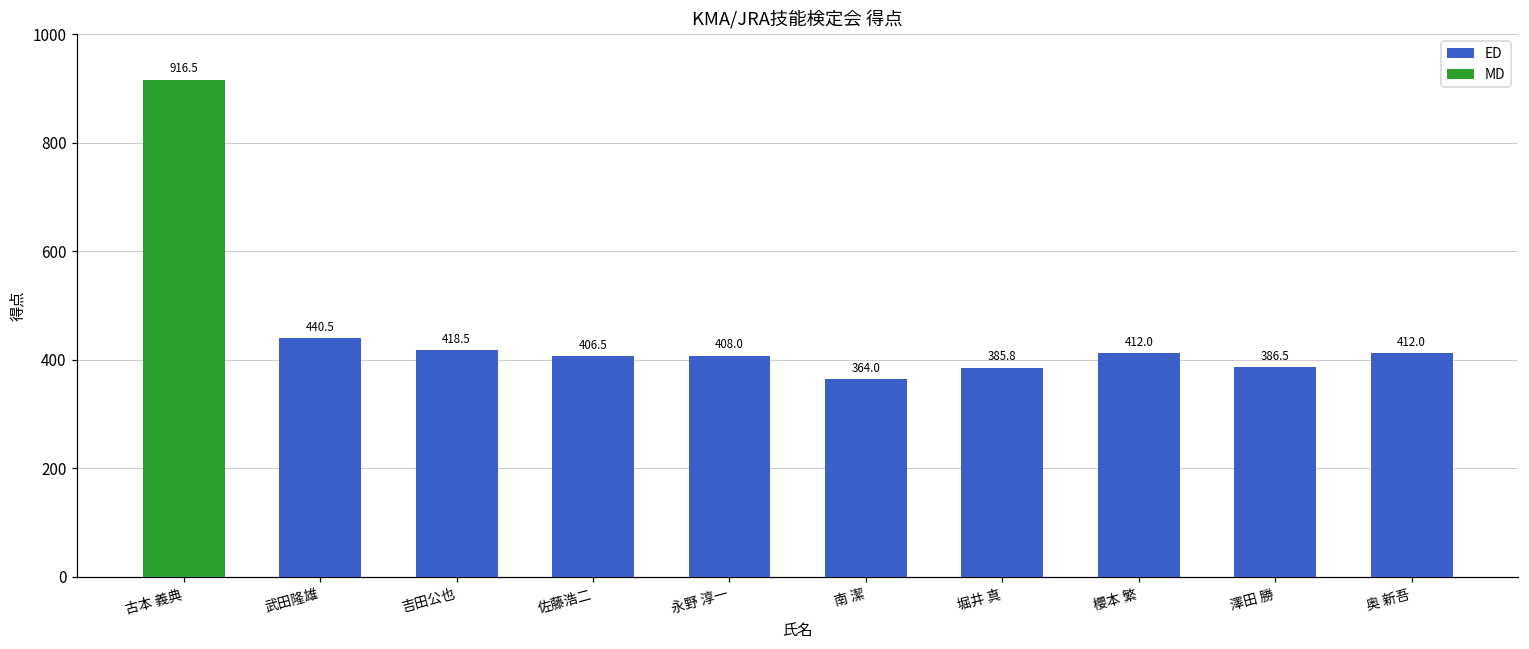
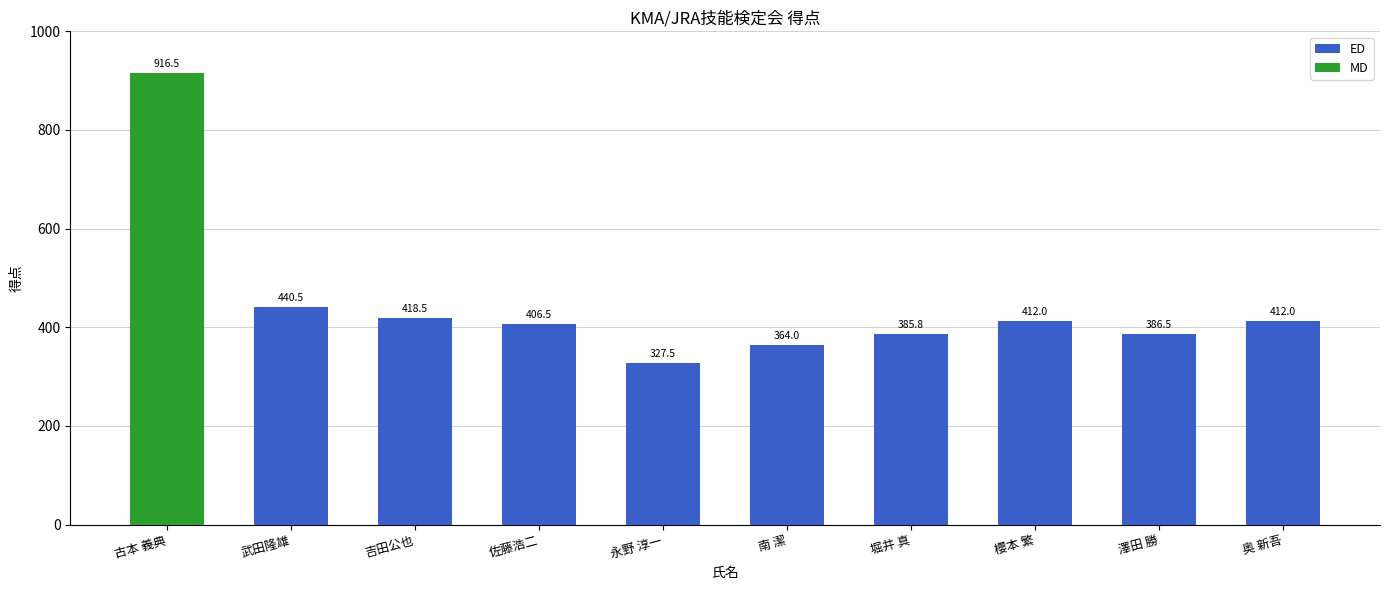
ED, 永野 淳一: 408.0 -> 327.5
